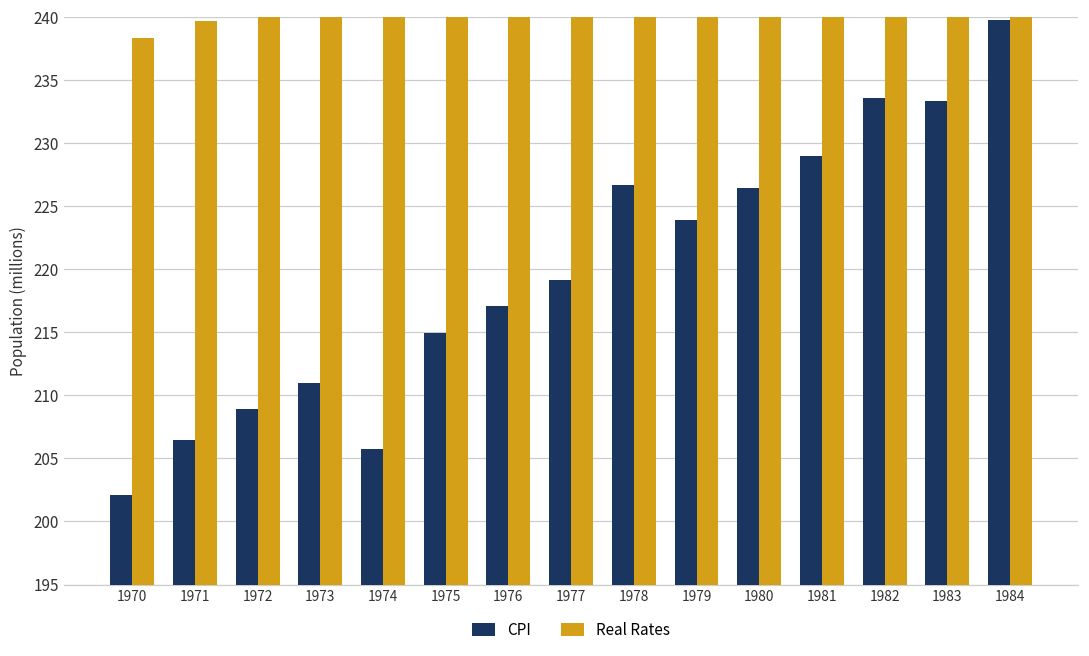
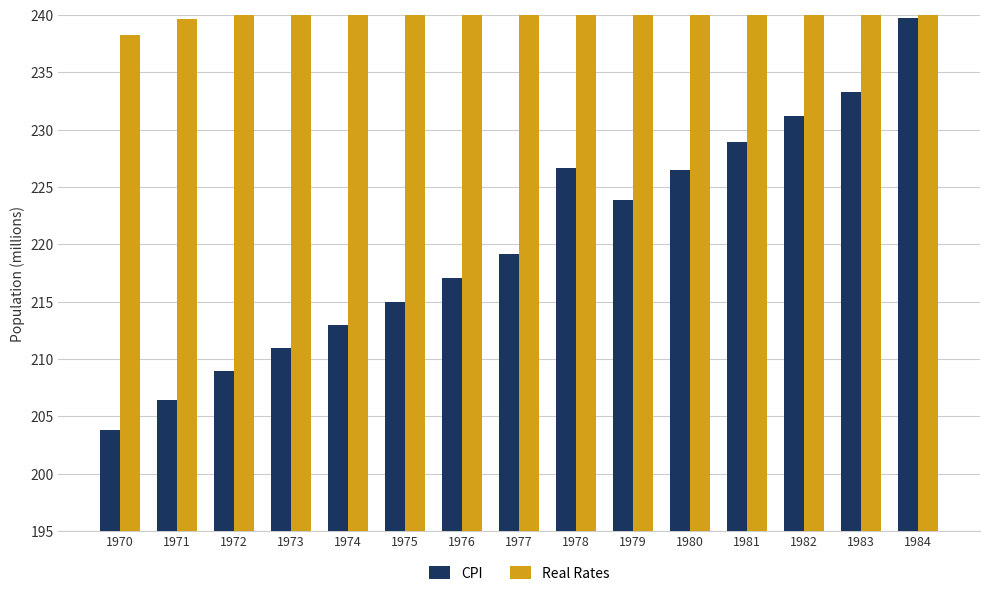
CPI, 1970: 202.1 -> 203.8
CPI, 1974: 205.7 -> 212.9
CPI, 1982: 233.6 -> 231.2
